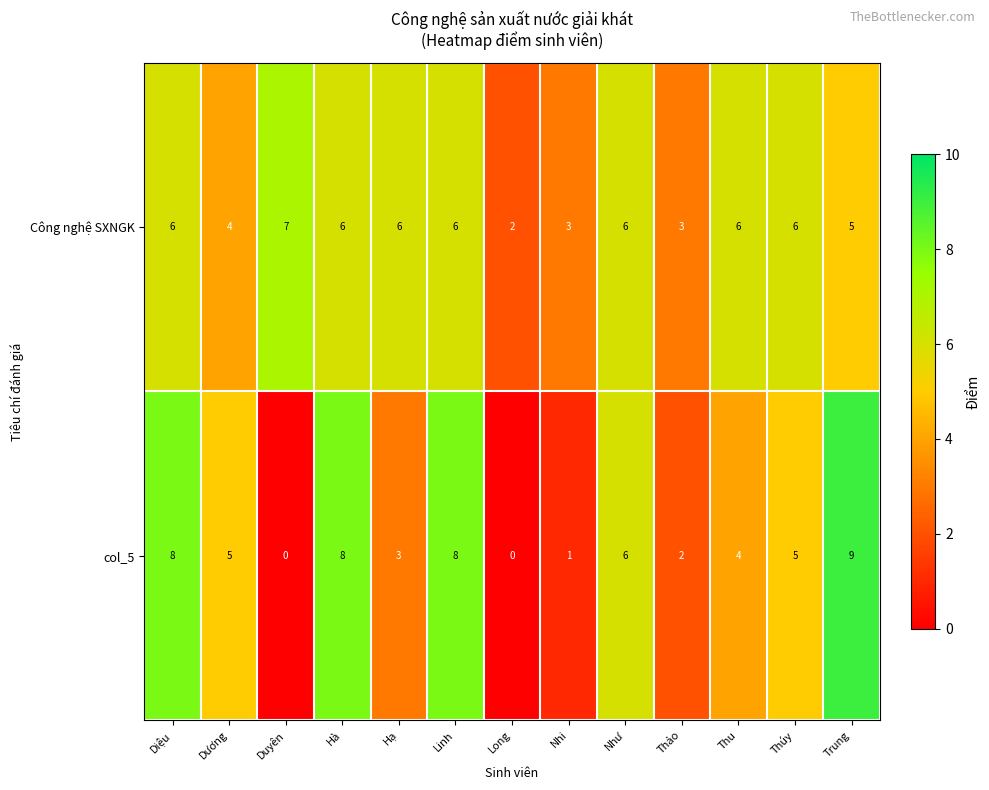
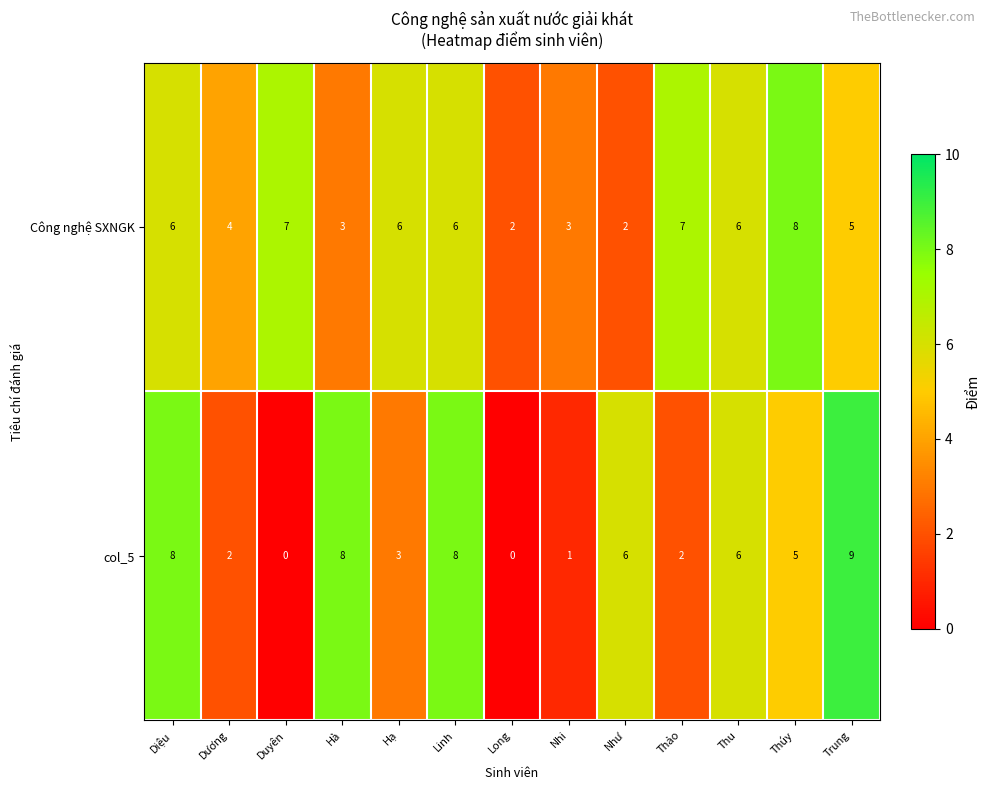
Công nghệ SXNGK, Hà: 6 -> 3
Công nghệ SXNGK, Như: 6 -> 2
Công nghệ SXNGK, Thảo: 3 -> 7
Công nghệ SXNGK, Thúy: 6 -> 8
col_5, Dương: 5 -> 2
col_5, Thu: 4 -> 6
